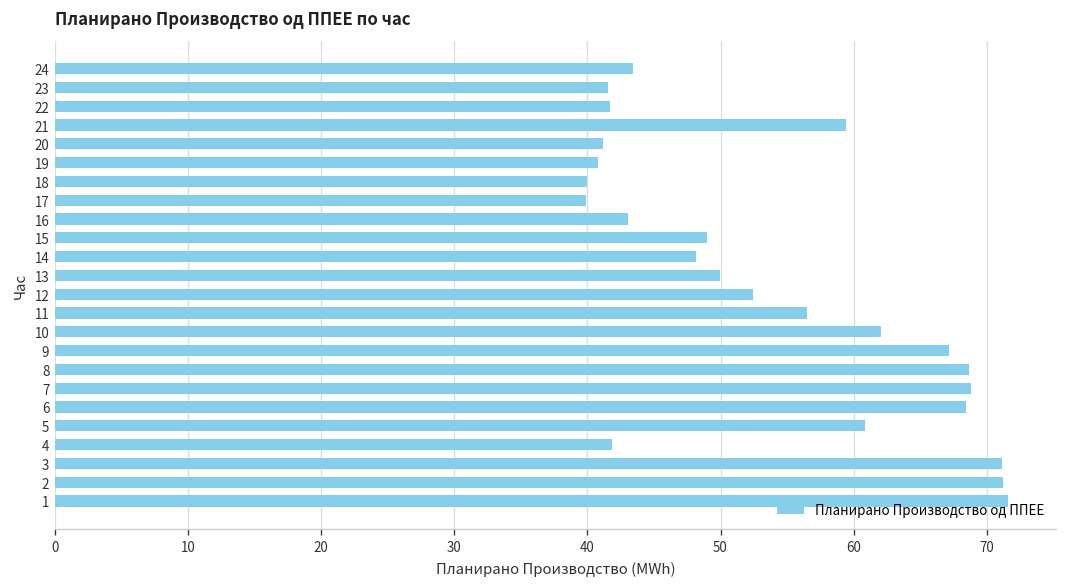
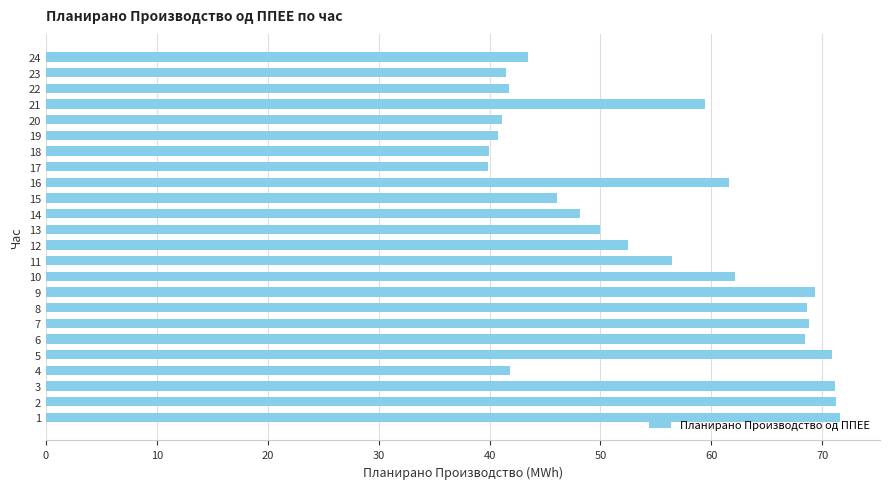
16: 43.0 -> 61.6
15: 49.0 -> 46.1
9: 67.2 -> 69.4
5: 60.9 -> 70.9
